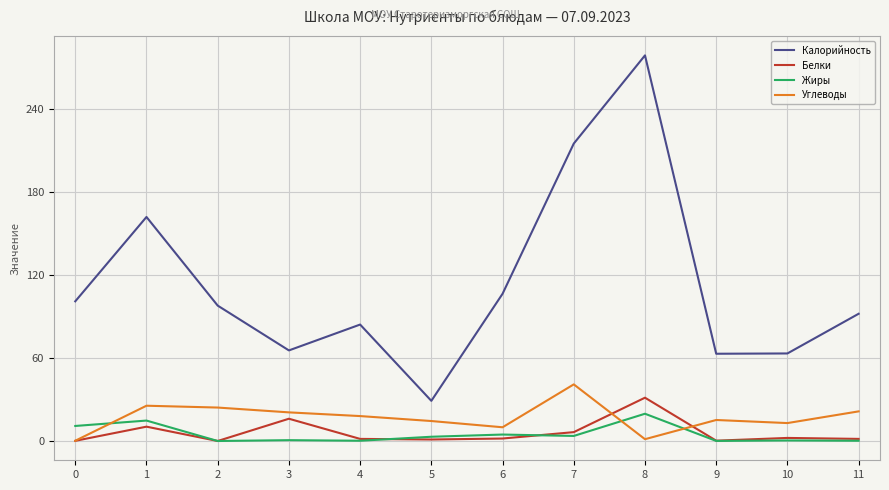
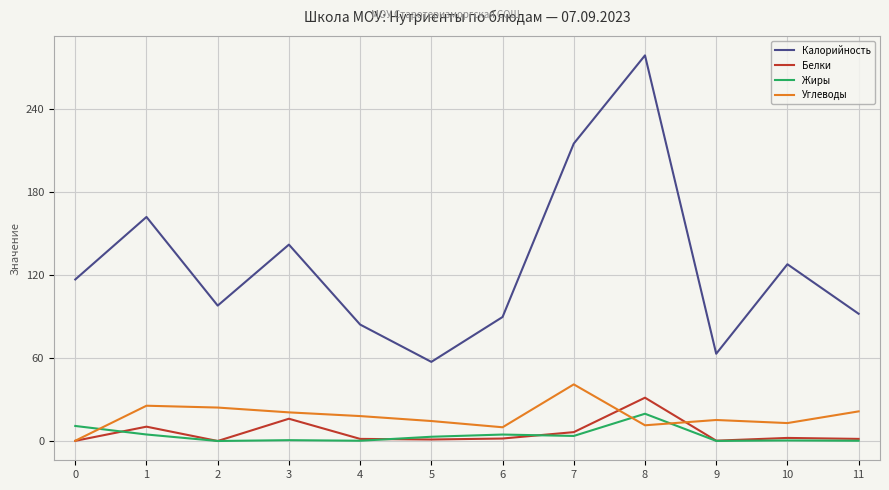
Калорийность, 0: 101 -> 117
Жиры, 1: 15 -> 5
Калорийность, 3: 66 -> 142
Калорийность, 5: 29 -> 57
Калорийность, 6: 106 -> 90
Углеводы, 8: 1 -> 11
Калорийность, 10: 63 -> 128
